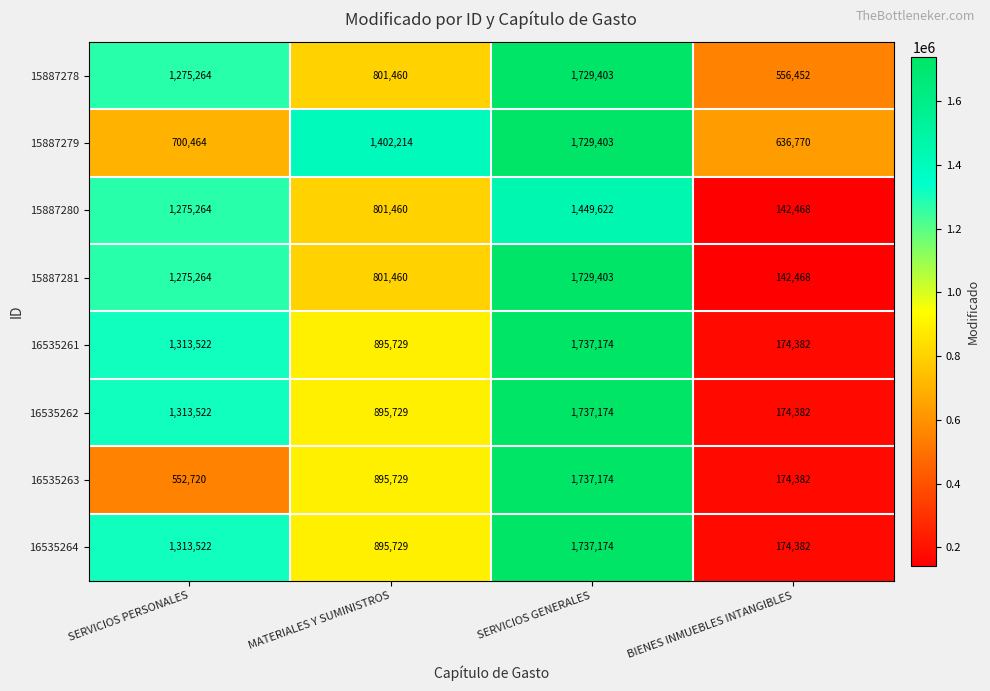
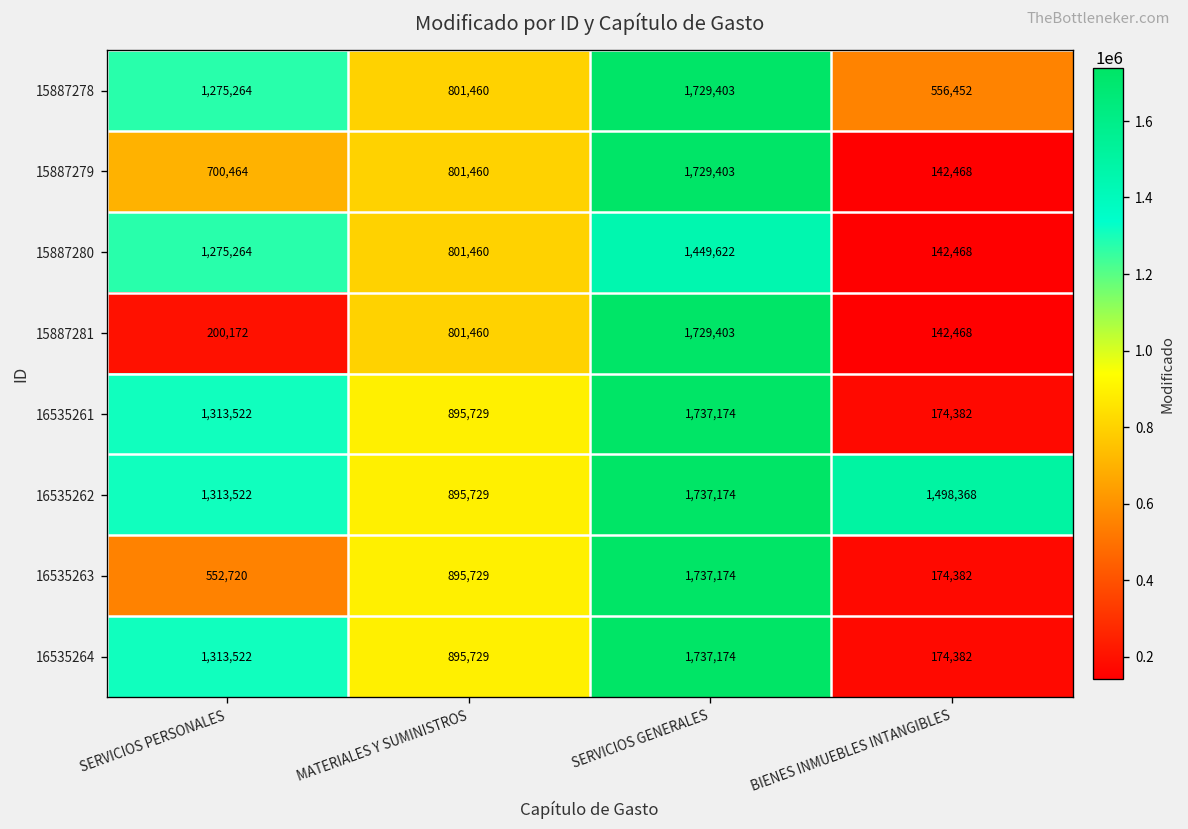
15887279, MATERIALES Y SUMINISTROS: 1,402,214 -> 801,460
15887279, BIENES INMUEBLES INTANGIBLES: 636,770 -> 142,468
15887281, SERVICIOS PERSONALES: 1,275,264 -> 200,172
16535262, BIENES INMUEBLES INTANGIBLES: 174,382 -> 1,498,368
